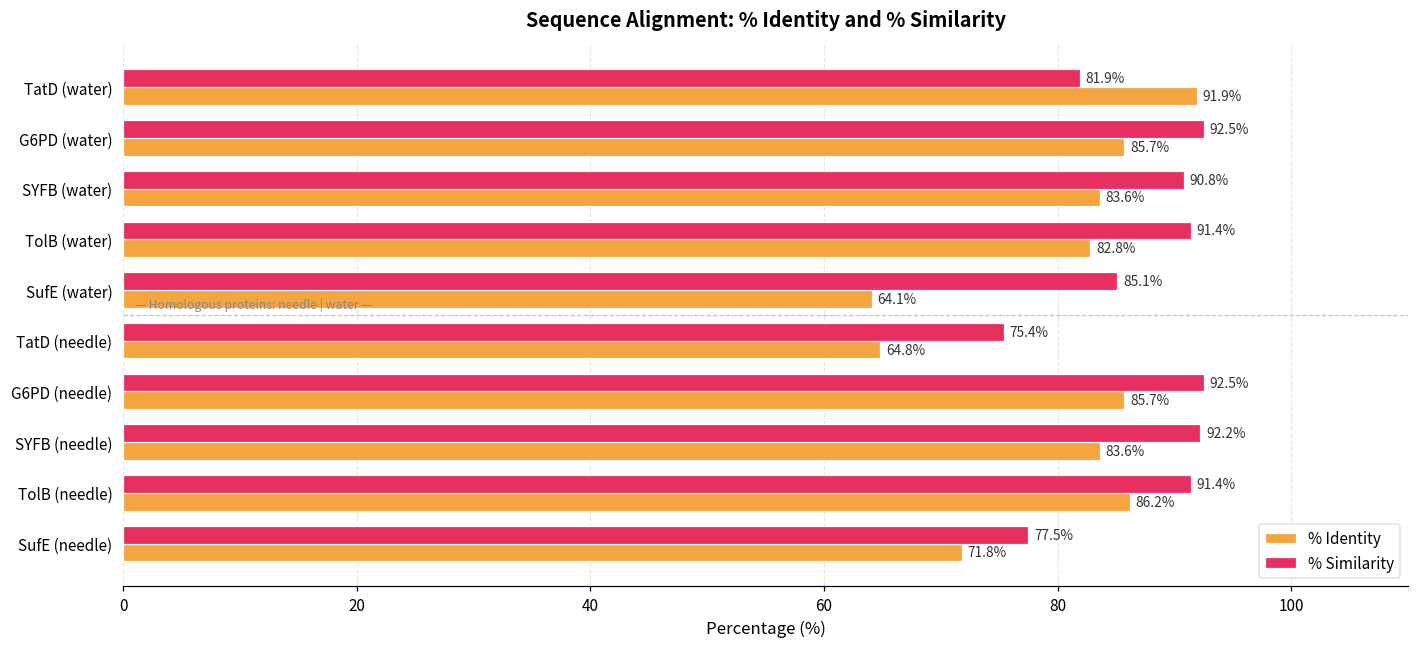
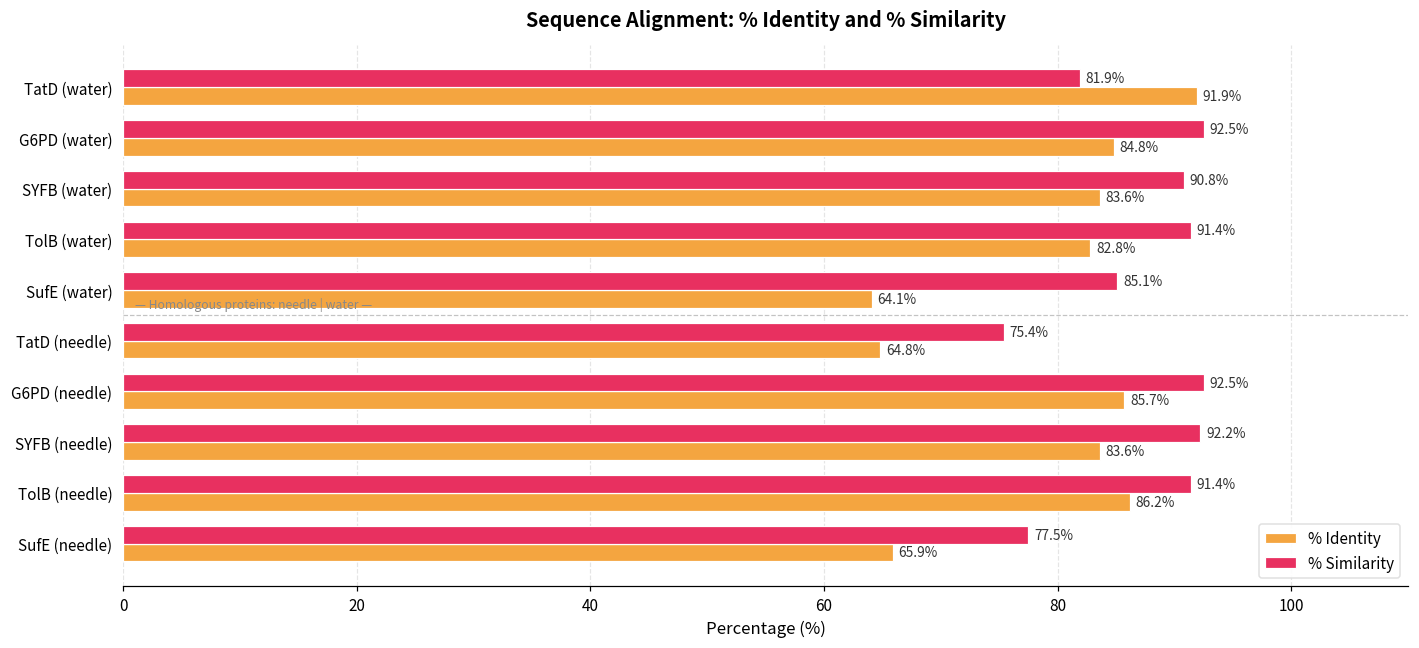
% Identity, G6PD (water): 85.7% -> 84.8%
% Identity, SufE (needle): 71.8% -> 65.9%
